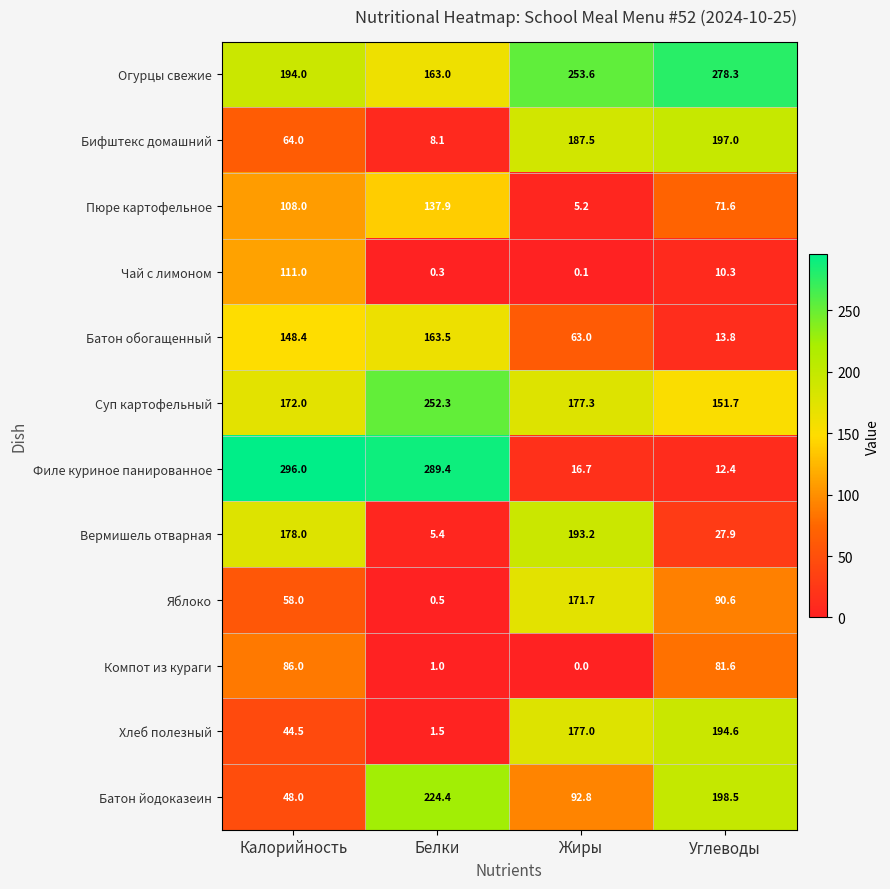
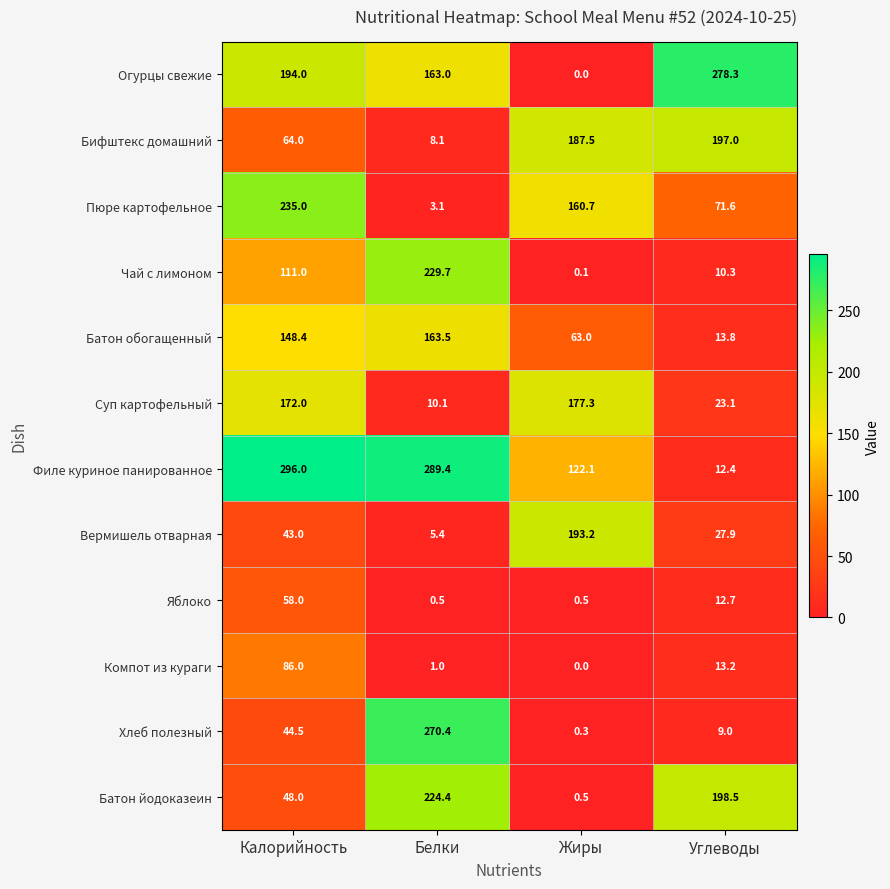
Огурцы свежие, Жиры: 253.6 -> 0.0
Пюре картофельное, Калорийность: 108.0 -> 235.0
Пюре картофельное, Белки: 137.9 -> 3.1
Пюре картофельное, Жиры: 5.2 -> 160.7
Чай с лимоном, Белки: 0.3 -> 229.7
Суп картофельный, Белки: 252.3 -> 10.1
Суп картофельный, Углеводы: 151.7 -> 23.1
Филе куриное панированное, Жиры: 16.7 -> 122.1
Вермишель отварная, Калорийность: 178.0 -> 43.0
Яблоко, Жиры: 171.7 -> 0.5
Яблоко, Углеводы: 90.6 -> 12.7
Компот из кураги, Углеводы: 81.6 -> 13.2
Хлеб полезный, Белки: 1.5 -> 270.4
Хлеб полезный, Жиры: 177.0 -> 0.3
Хлеб полезный, Углеводы: 194.6 -> 9.0
Батон йодоказеин, Жиры: 92.8 -> 0.5
